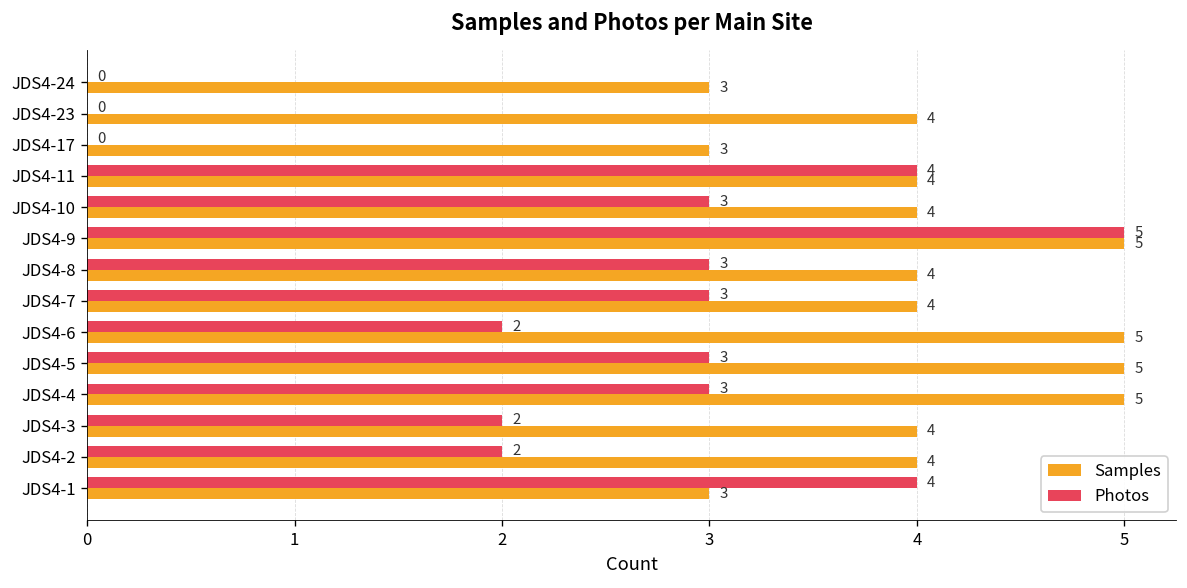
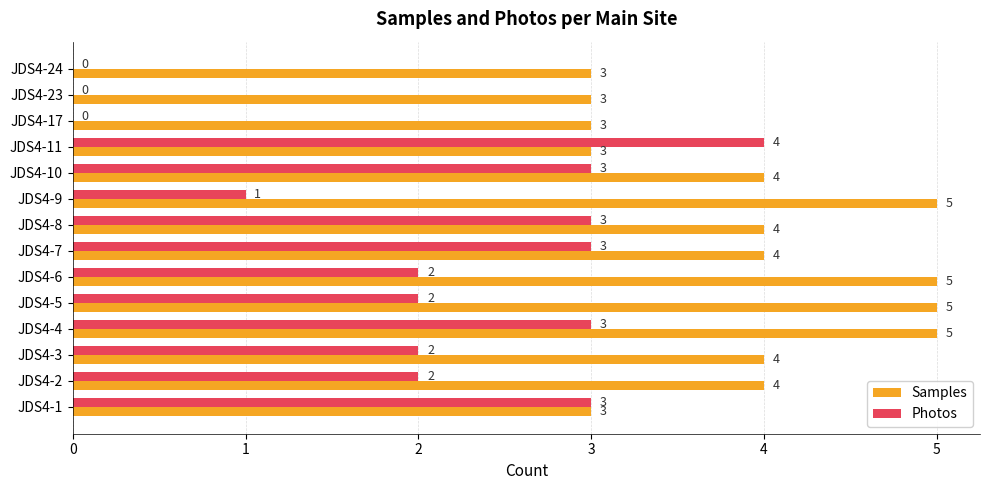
Samples, JDS4-23: 4 -> 3
Samples, JDS4-11: 4 -> 3
Photos, JDS4-9: 5 -> 1
Photos, JDS4-5: 3 -> 2
Photos, JDS4-1: 4 -> 3
